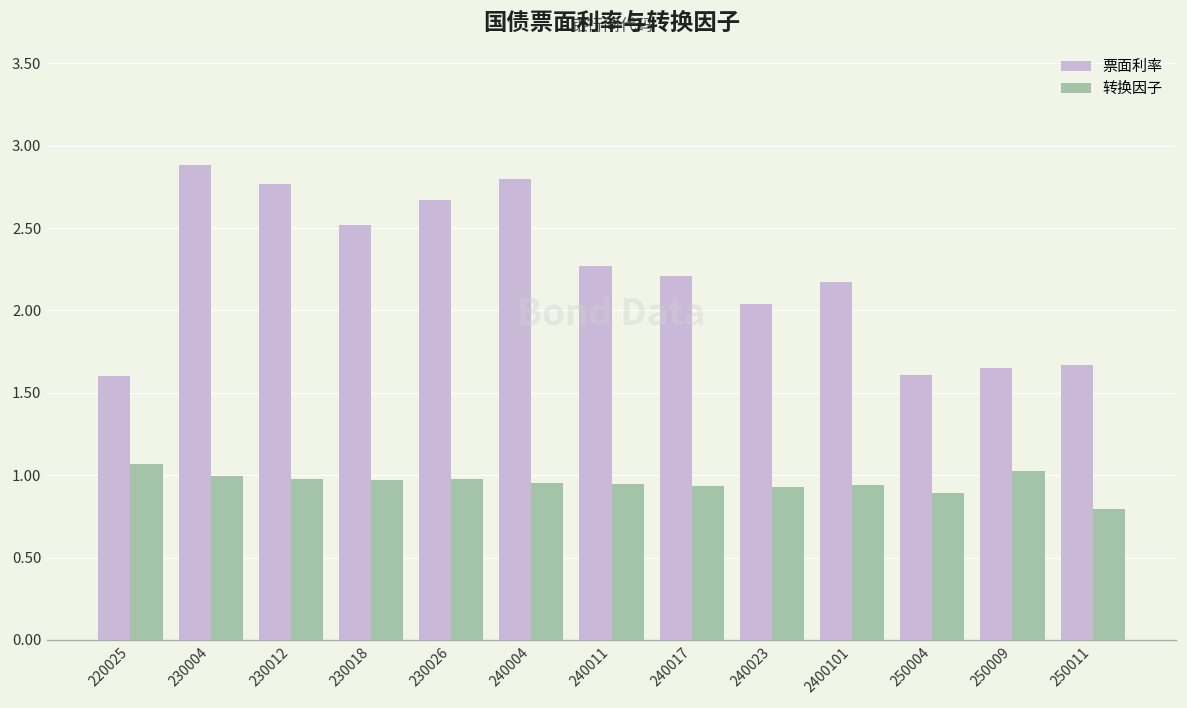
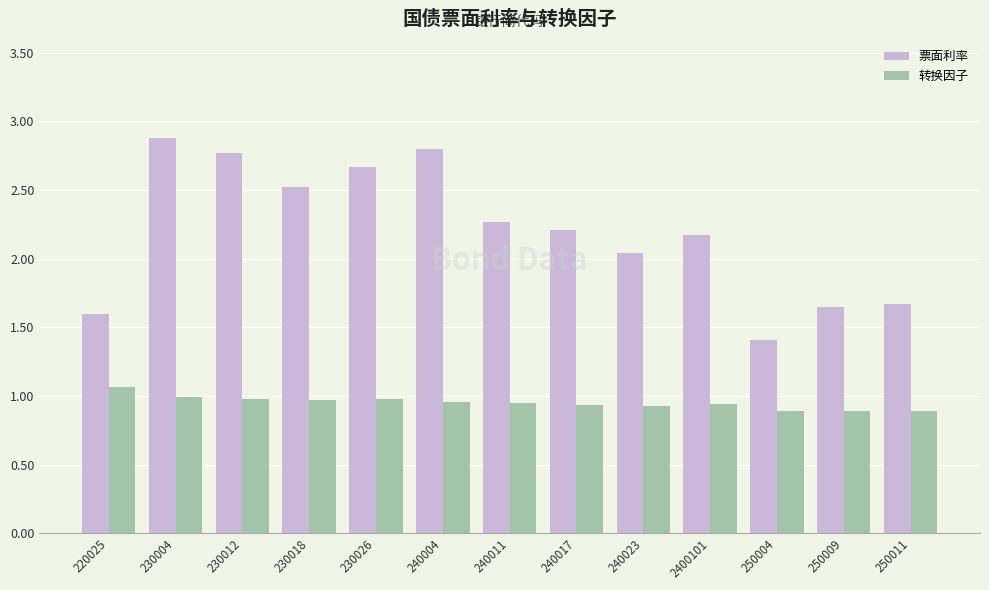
票面利率, 250004: 1.61 -> 1.41
转换因子, 250009: 1.03 -> 0.89
转换因子, 250011: 0.79 -> 0.89
